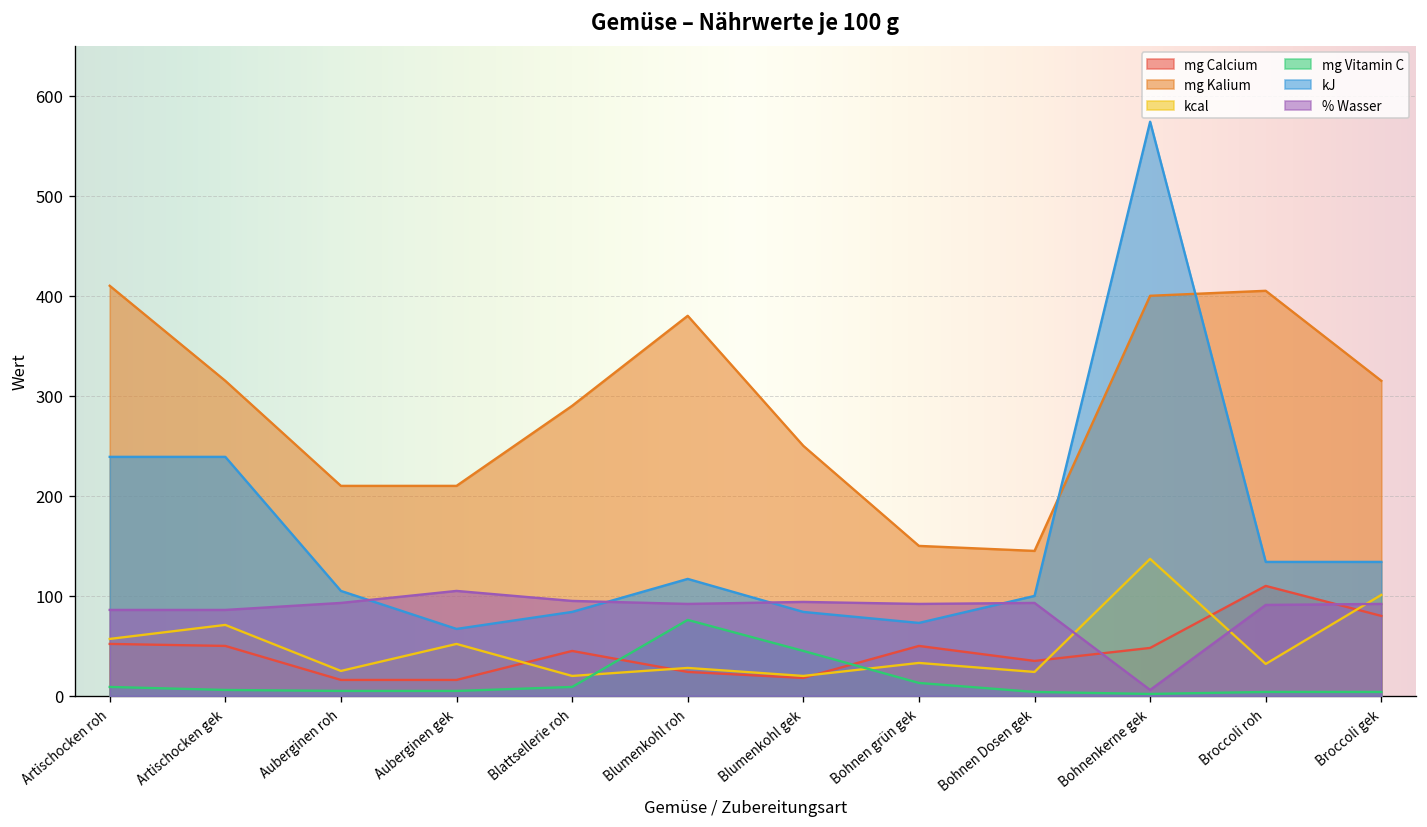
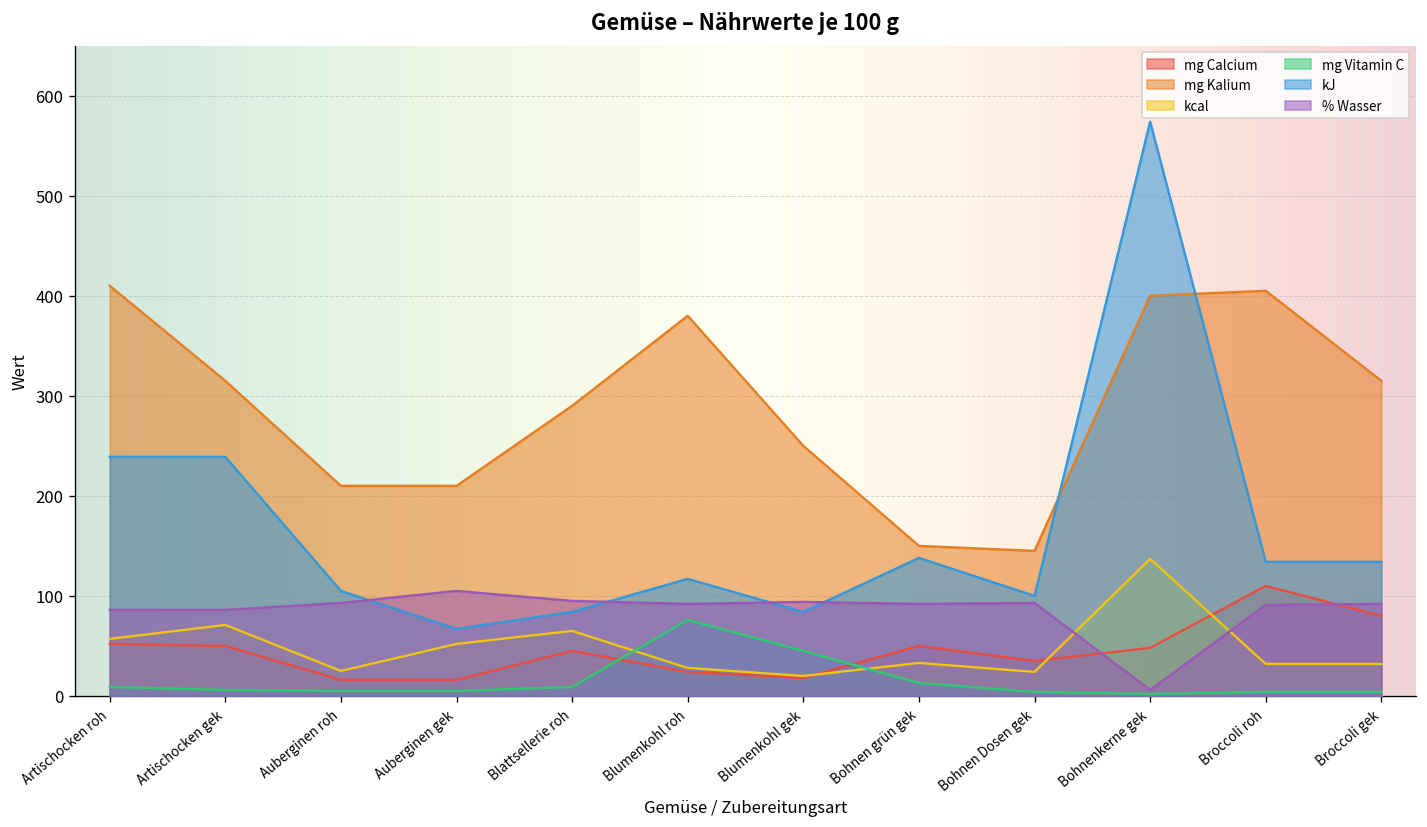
kcal, Blattsellerie roh: 20 -> 70
kJ, Bohnen grün gek: 70 -> 140
kcal, Broccoli gek: 100 -> 30
